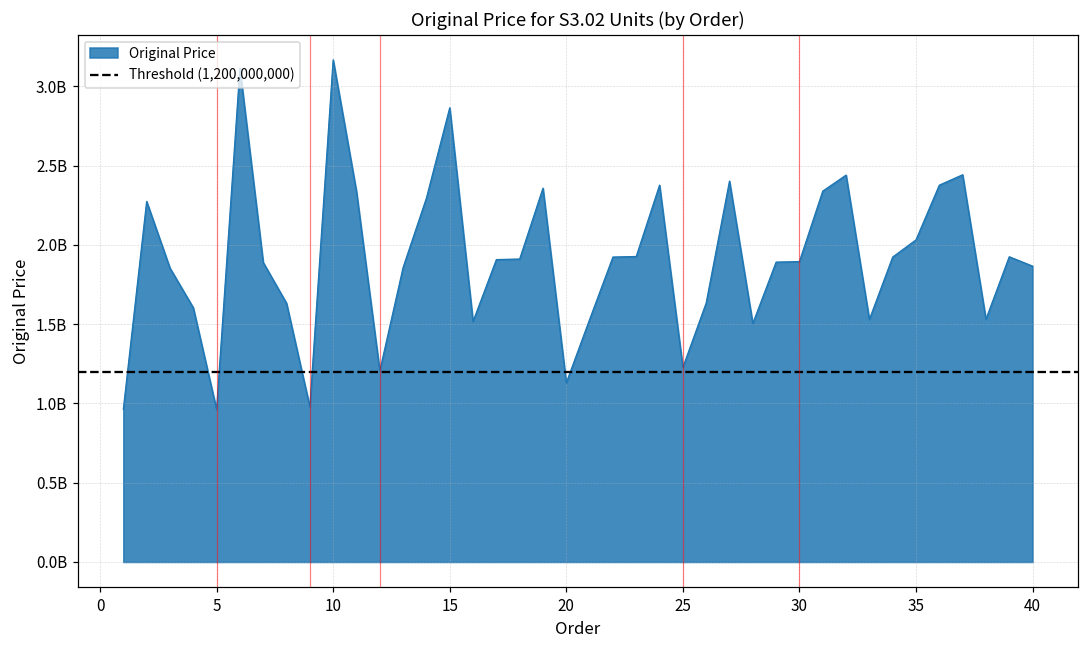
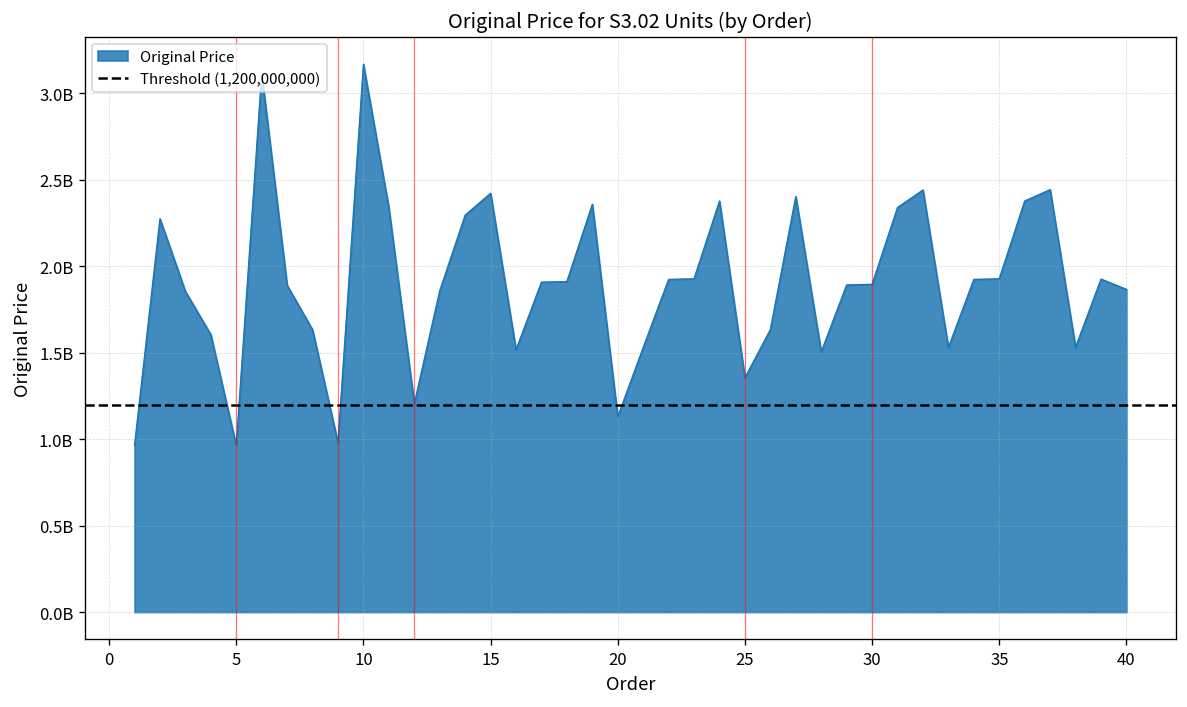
15: 2870000000 -> 2420000000
25: 1230000000 -> 1350000000
35: 2030000000 -> 1930000000
